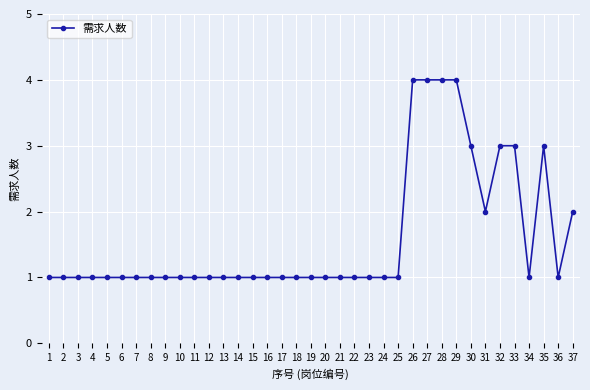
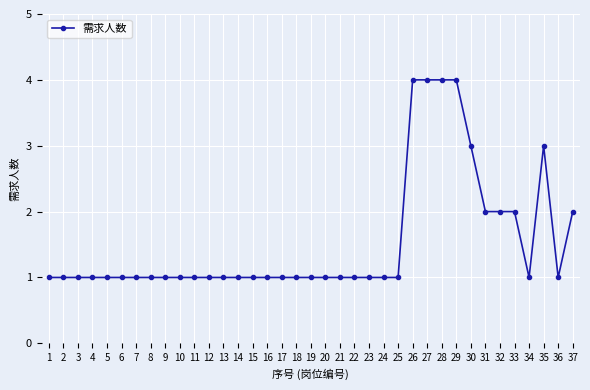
32: 3 -> 2
33: 3 -> 2
